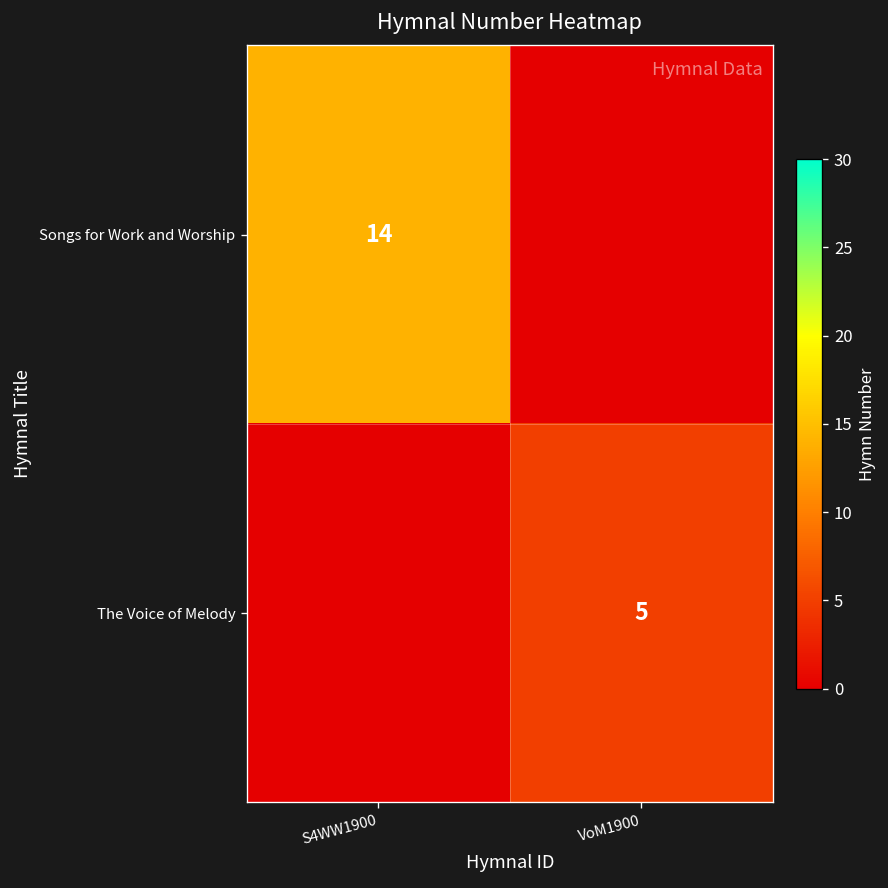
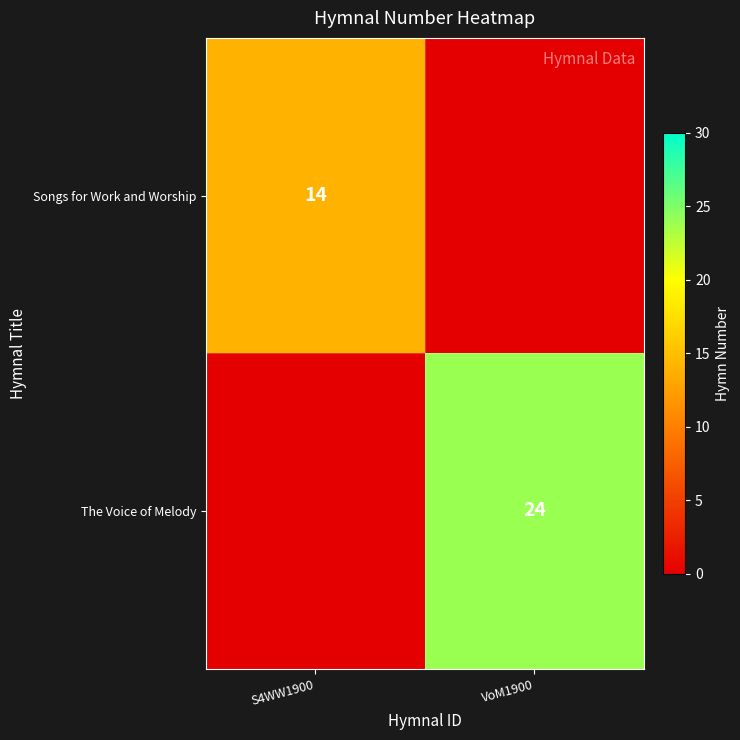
The Voice of Melody, VoM1900: 5 -> 24
